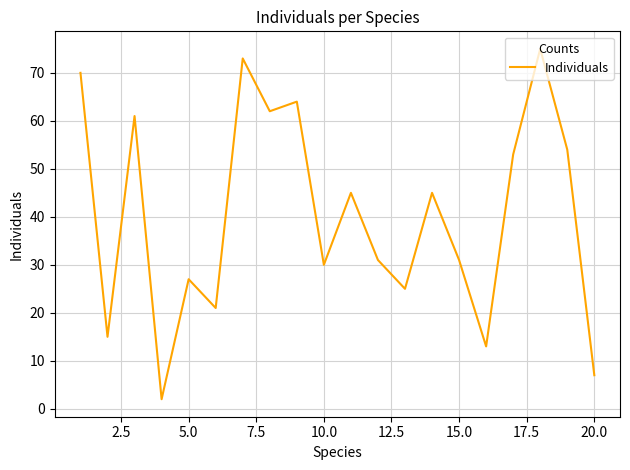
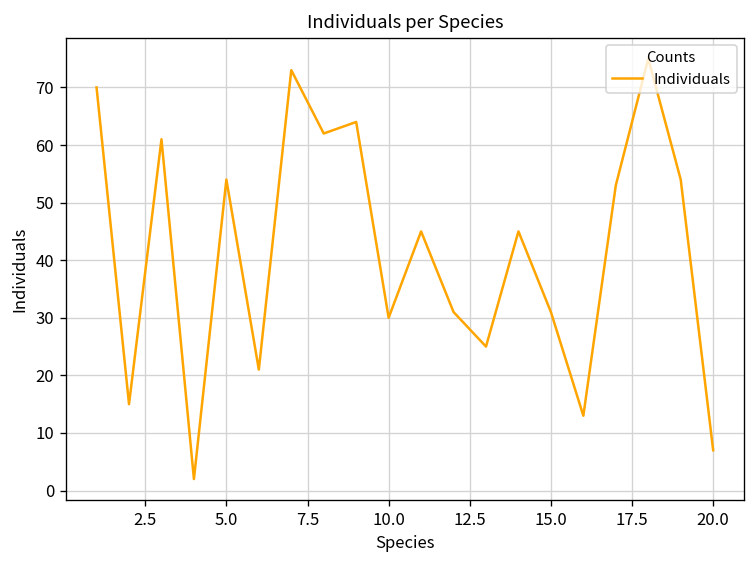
5.0: 27 -> 54
